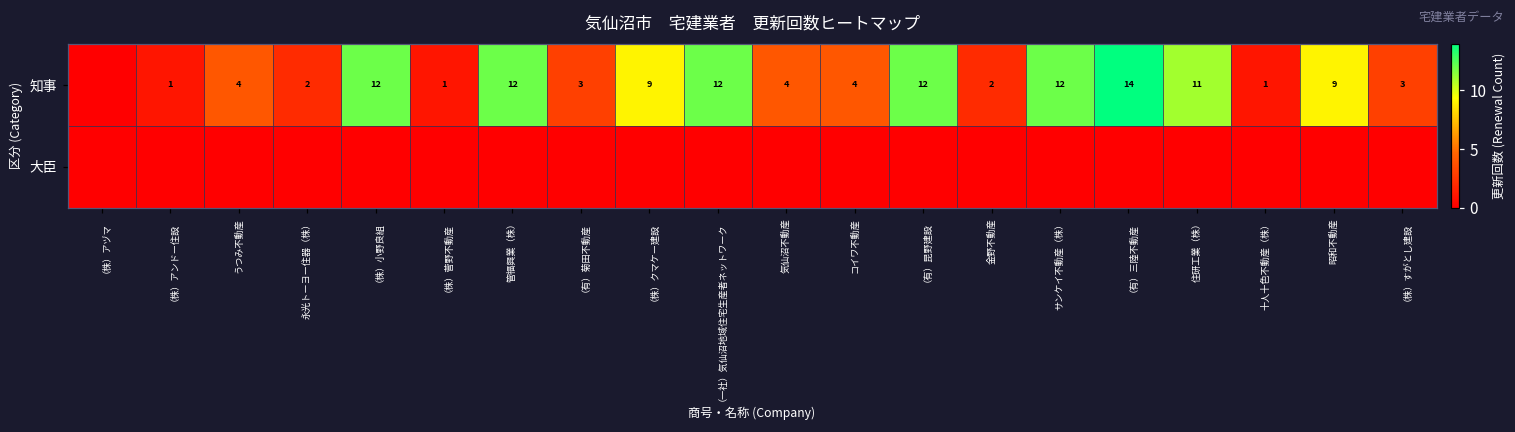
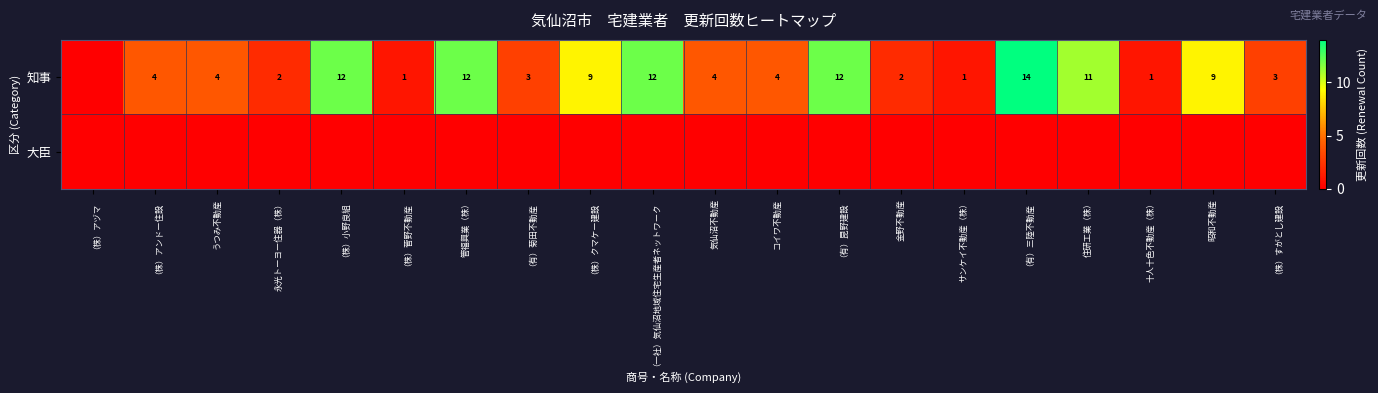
知事, （株）アンドー住設: 1 -> 4
知事, サンケイ不動産（株）: 12 -> 1
